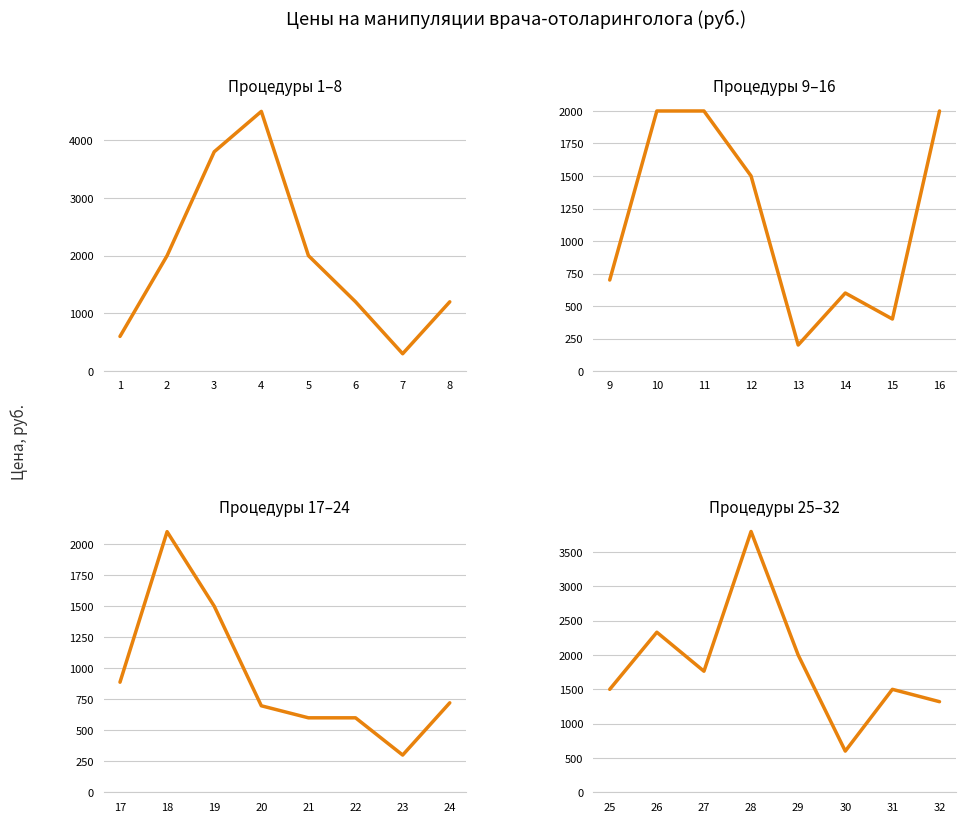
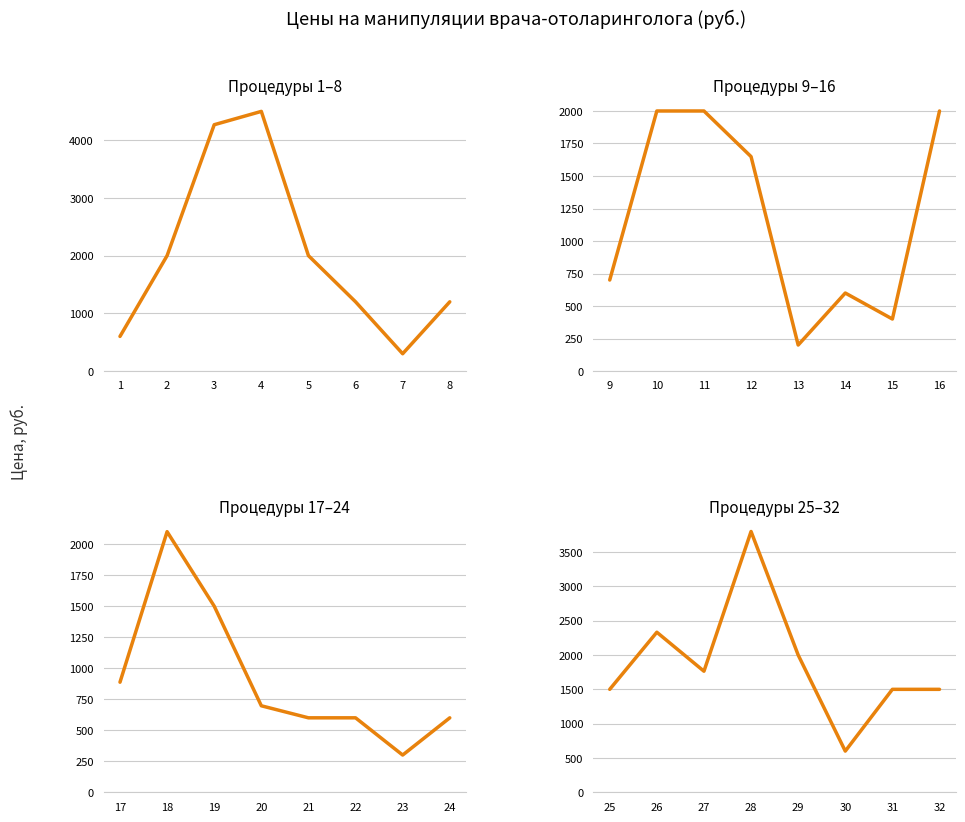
Процедуры 1–8, 3: 3800 -> 4300
Процедуры 9–16, 12: 1500 -> 1650
Процедуры 17–24, 24: 720 -> 600
Процедуры 25–32, 32: 1300 -> 1500
